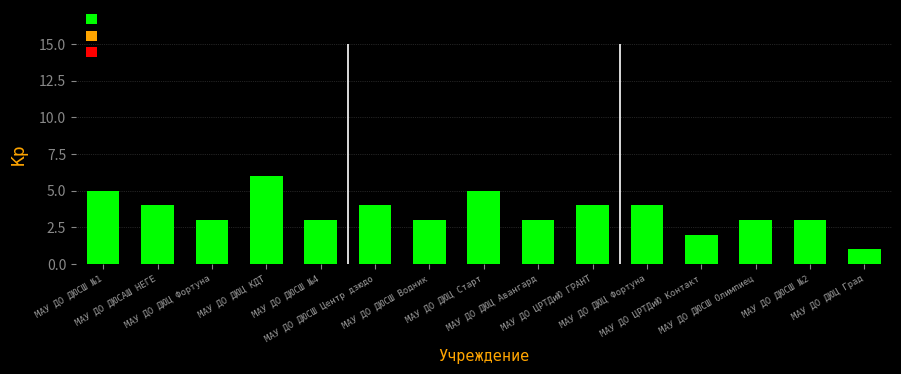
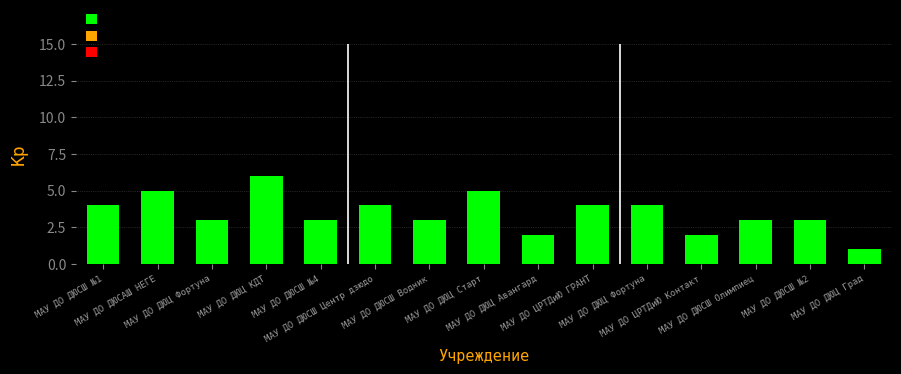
МАУ ДО ДЮСШ №1: 5 -> 4
МАУ ДО ДЮСАШ НЕГЕ: 4 -> 5
МАУ ДО ДЮЦ Авангард: 3 -> 2
